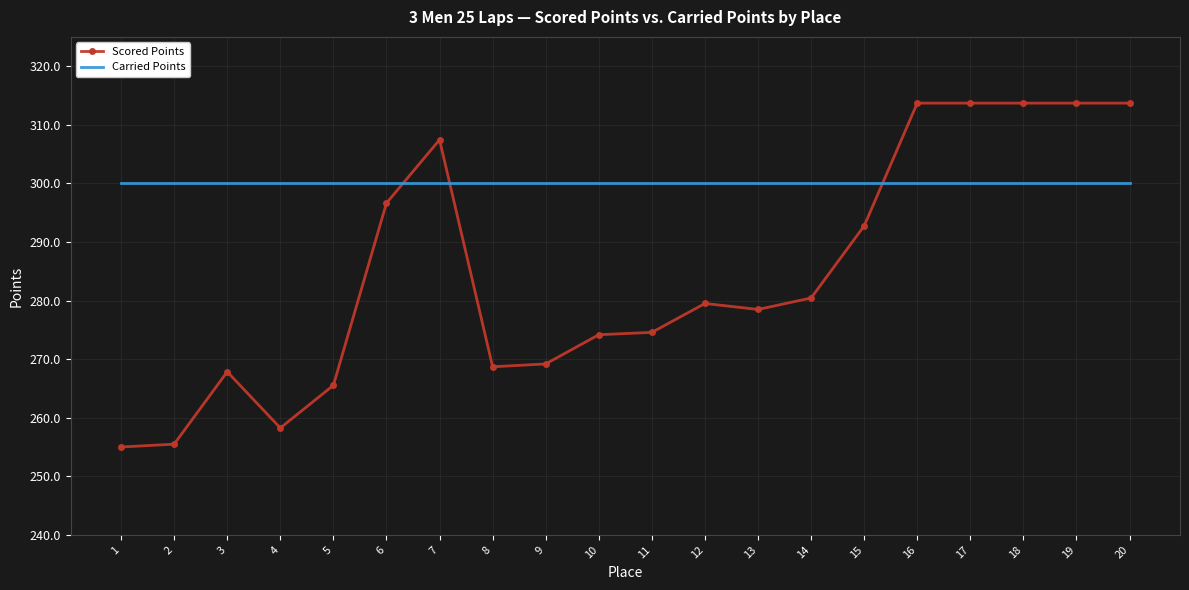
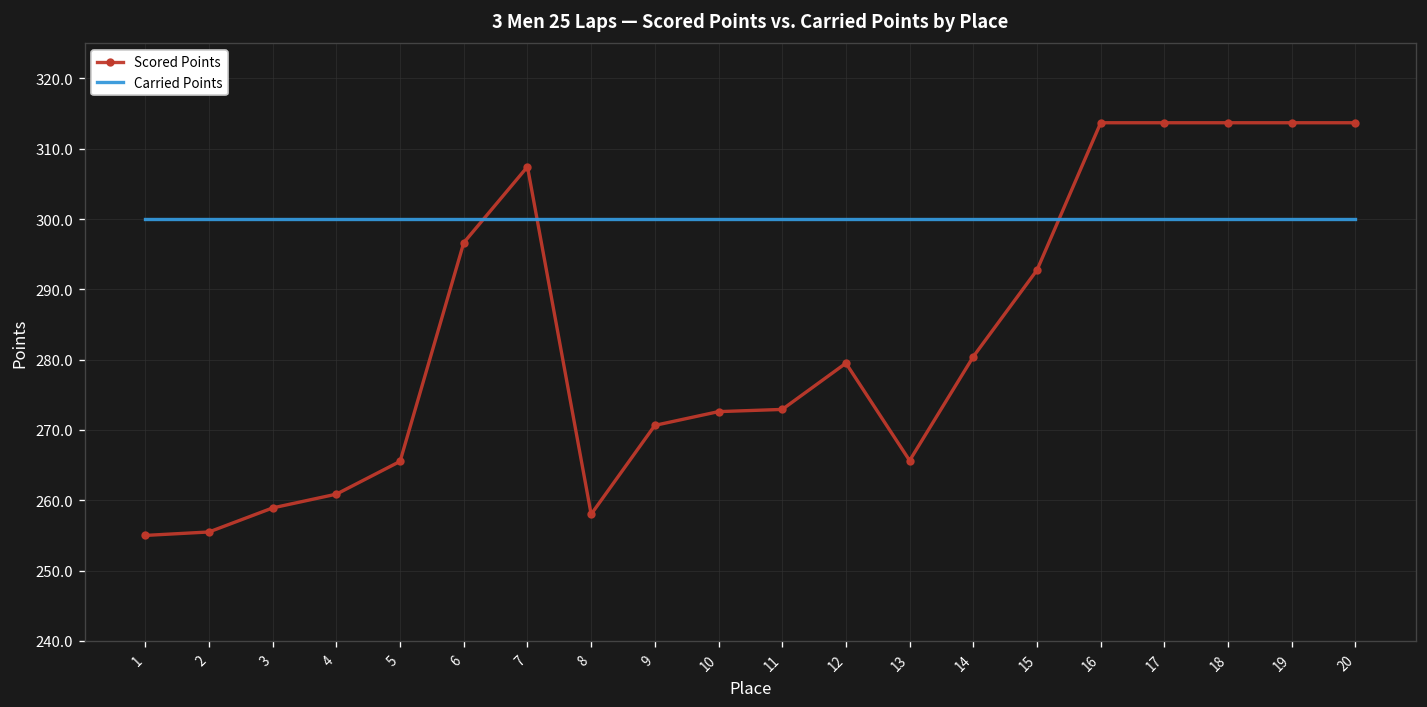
Scored Points, 3: 268 -> 259
Scored Points, 4: 258 -> 261
Scored Points, 8: 269 -> 258
Scored Points, 9: 269 -> 271
Scored Points, 10: 274 -> 273
Scored Points, 11: 275 -> 273
Scored Points, 13: 278 -> 266
